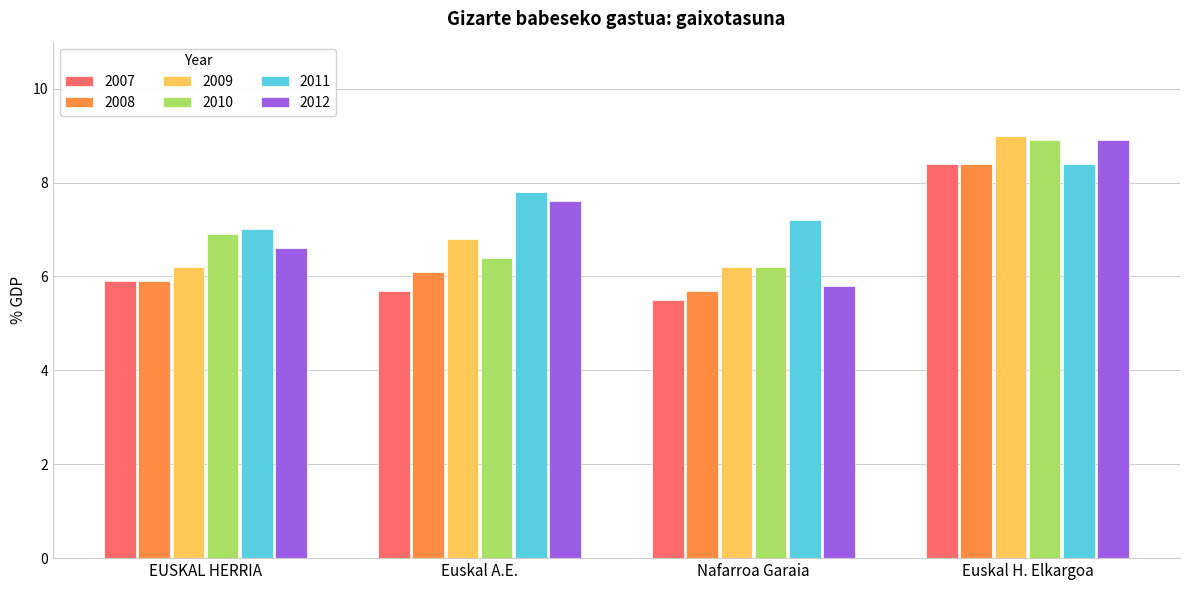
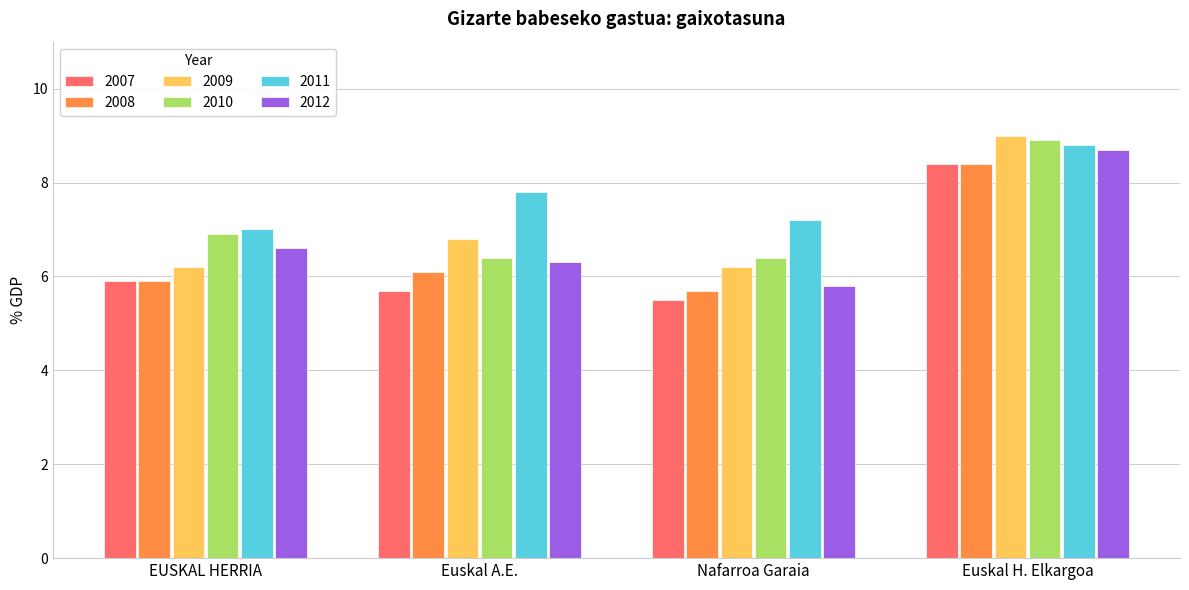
2012, Euskal A.E.: 7.6 -> 6.3
2010, Nafarroa Garaia: 6.2 -> 6.4
2011, Euskal H. Elkargoa: 8.4 -> 8.8
2012, Euskal H. Elkargoa: 8.9 -> 8.7
